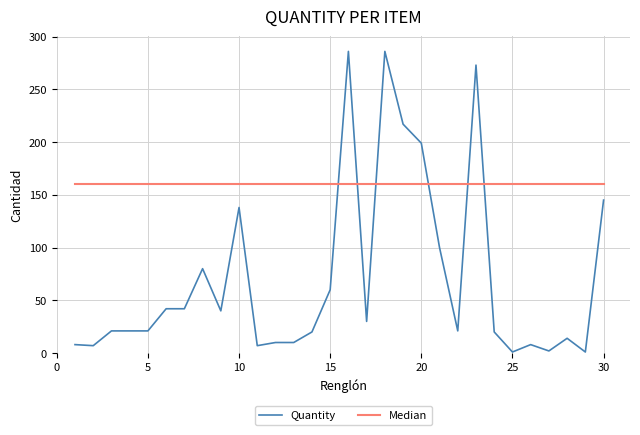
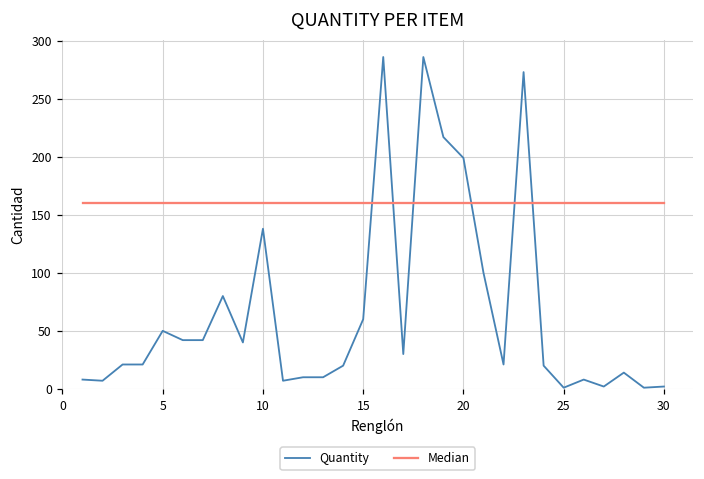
Quantity, 5: 21 -> 50
Quantity, 30: 145 -> 2
